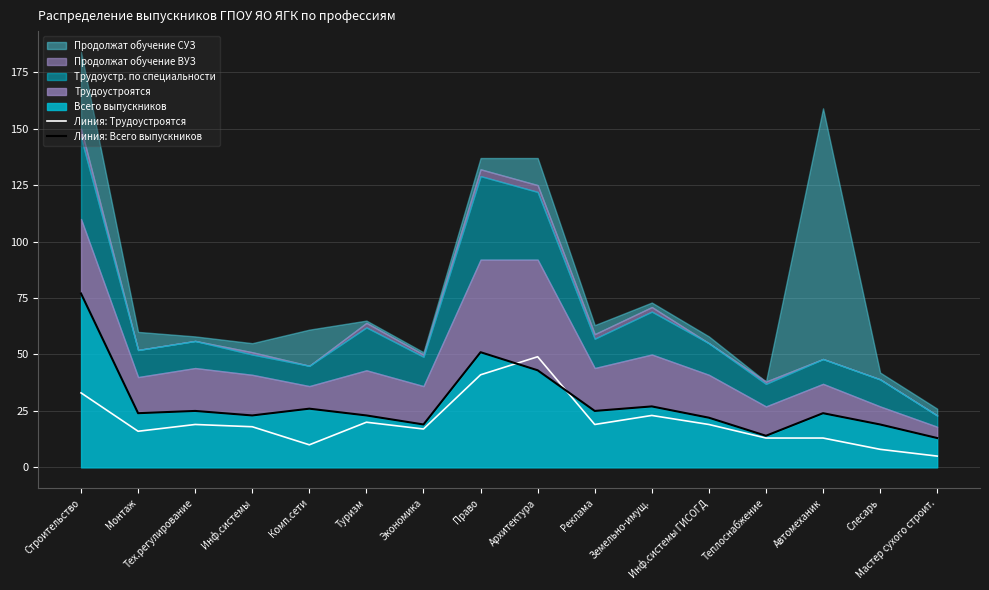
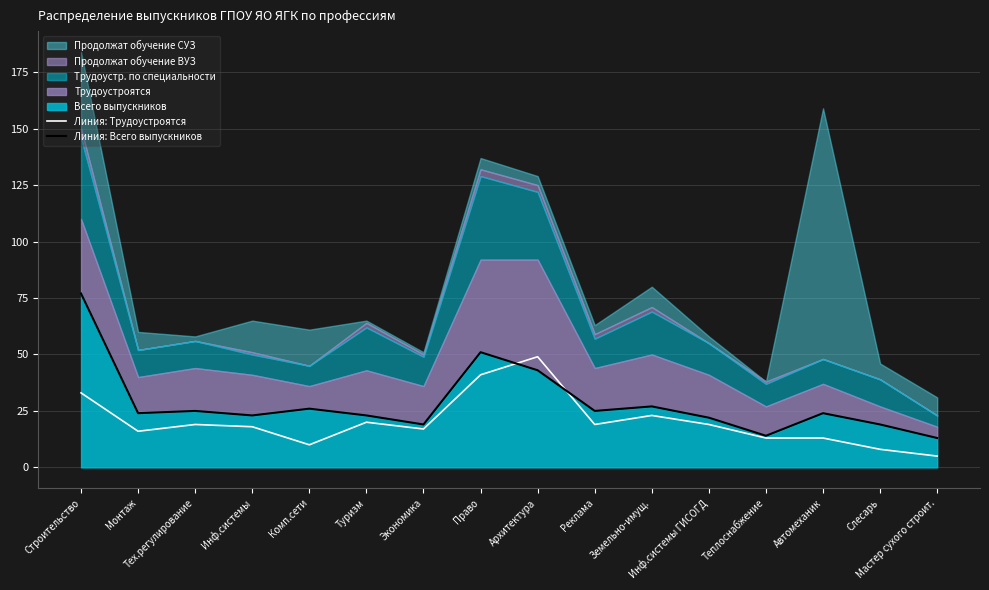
Продолжат обучение СУЗ, Инф.системы: 4 -> 14
Продолжат обучение СУЗ, Архитектура: 12 -> 4
Продолжат обучение СУЗ, Земельно-имущ.: 2 -> 9
Продолжат обучение СУЗ, Слесарь: 3 -> 7
Продолжат обучение СУЗ, Мастер сухого строит.: 3 -> 8
